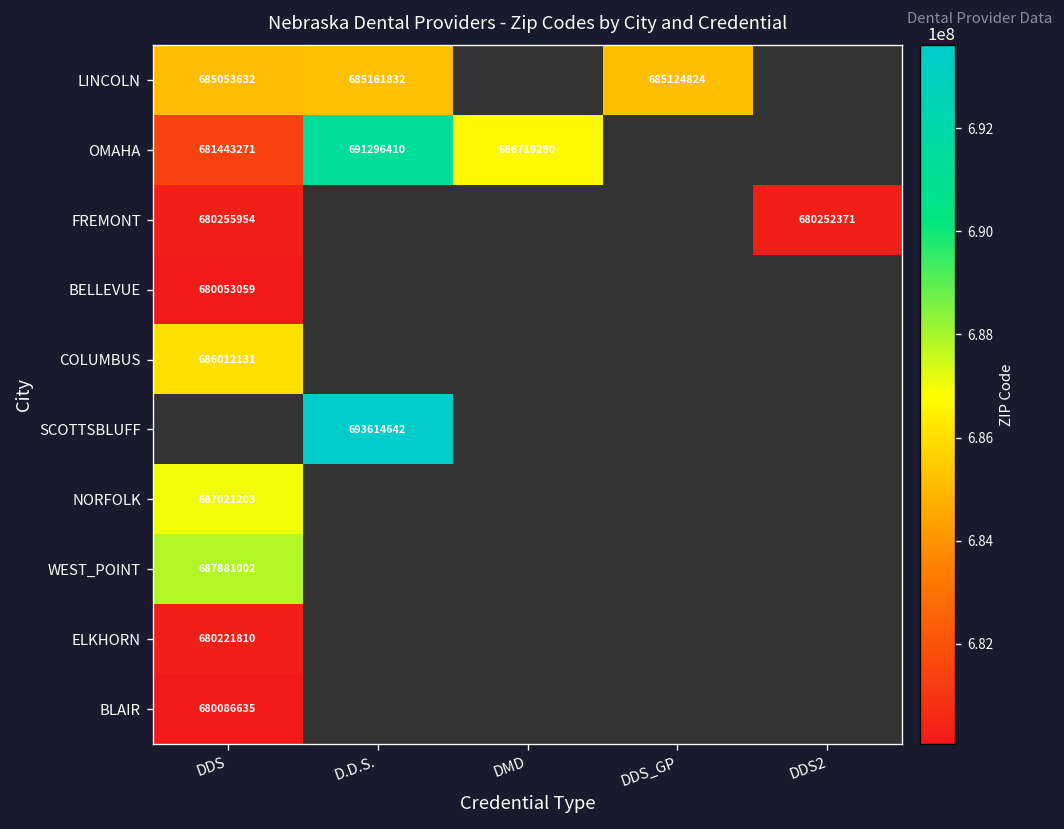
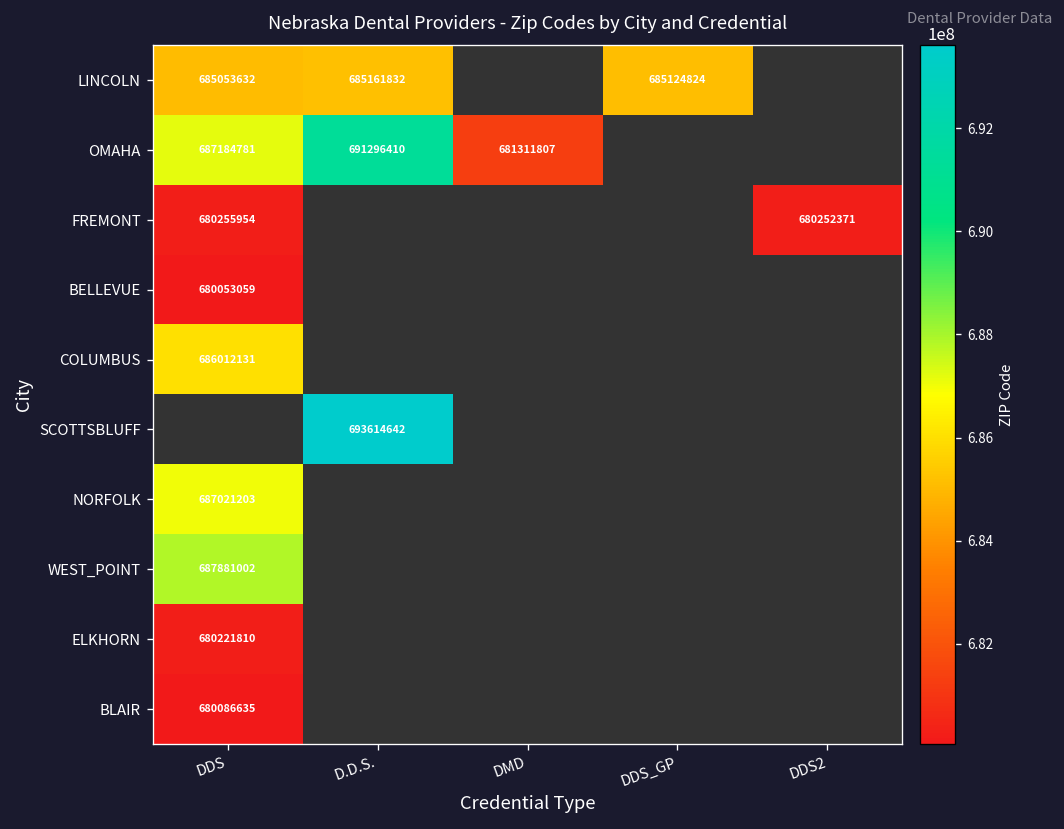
OMAHA, DDS: 681443271 -> 687184781
OMAHA, DMD: 686719280 -> 681311807
